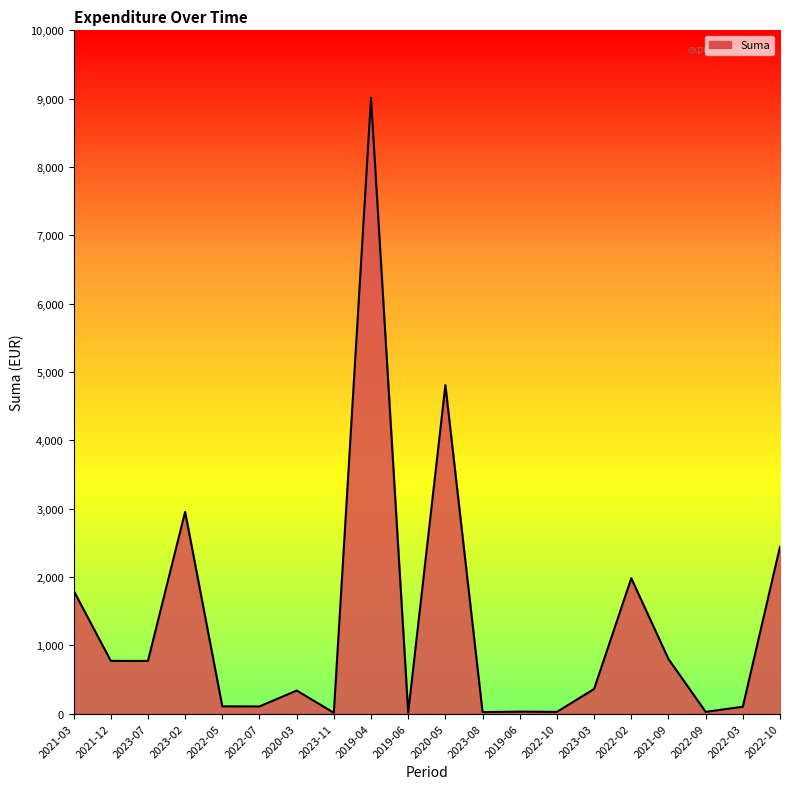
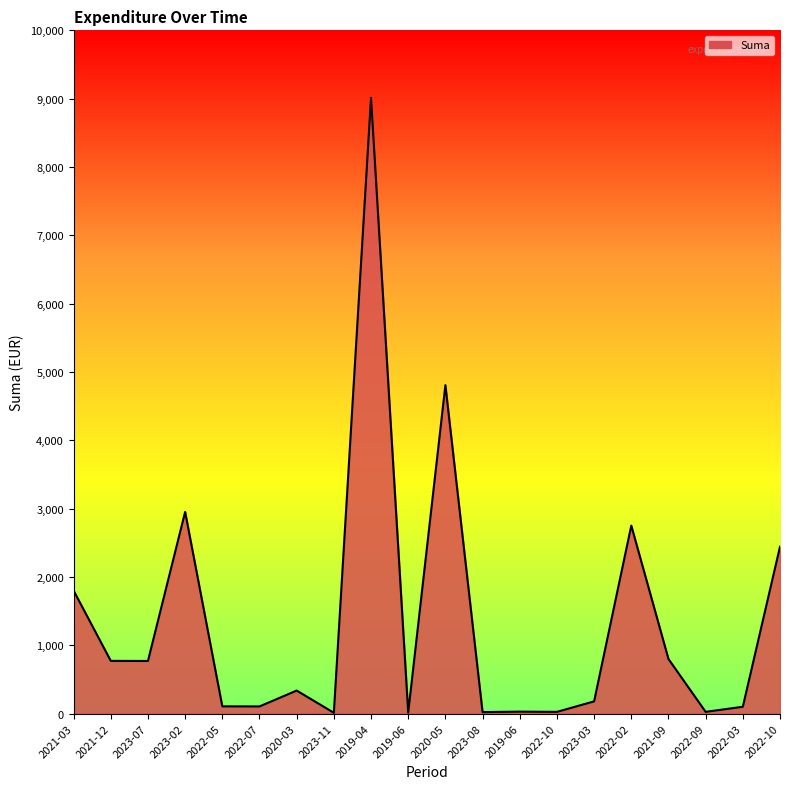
Suma, 2023-03: 400 -> 200
Suma, 2022-02: 2,000 -> 2,800
